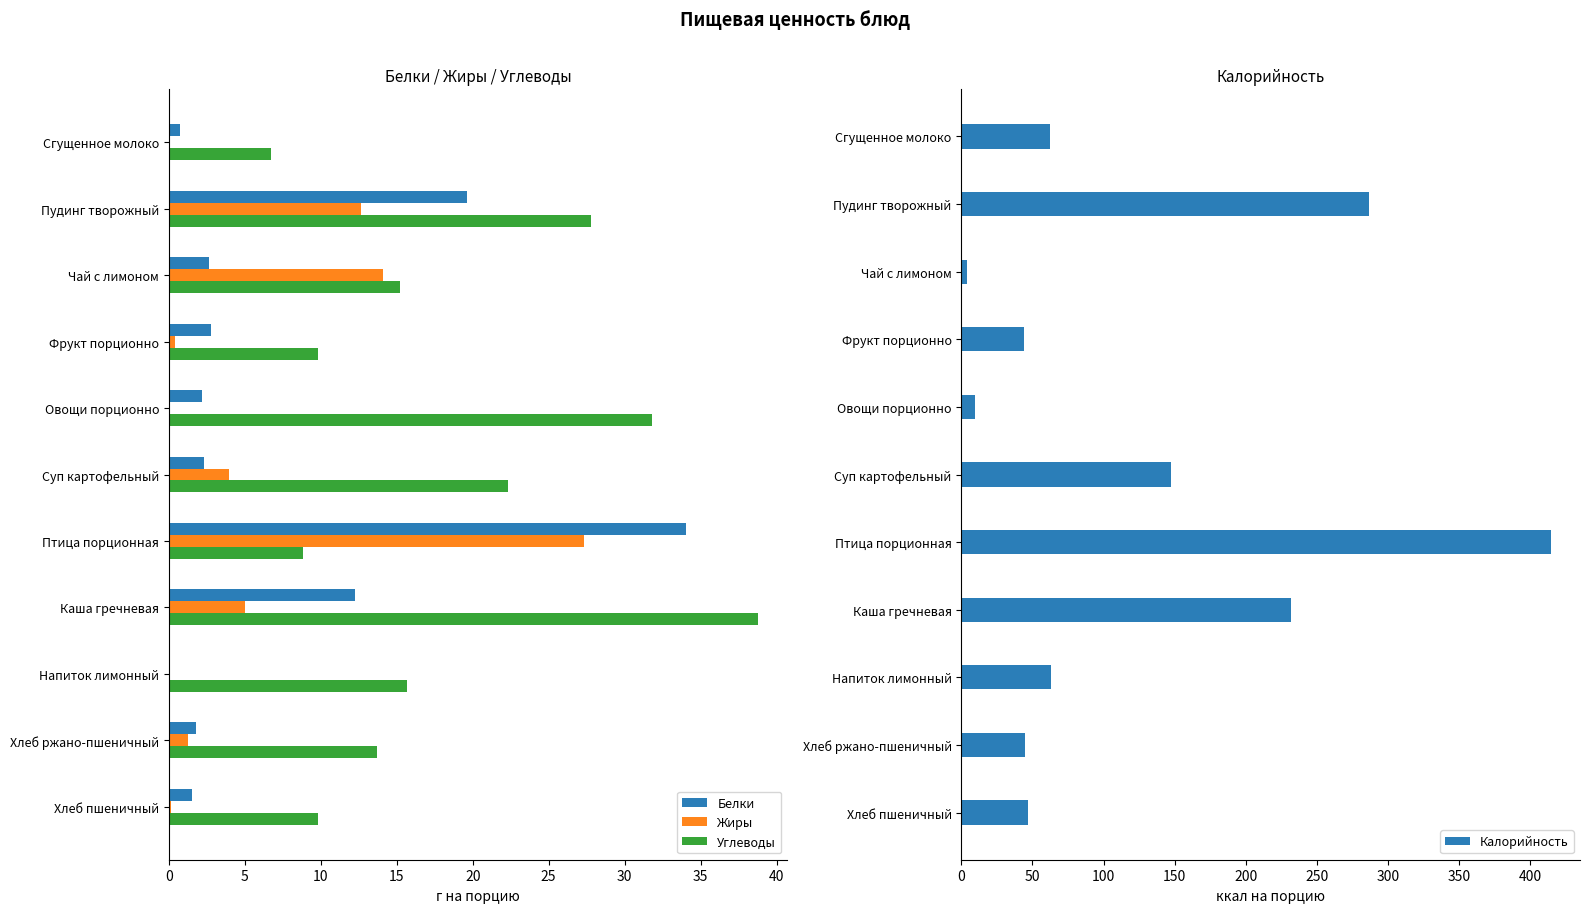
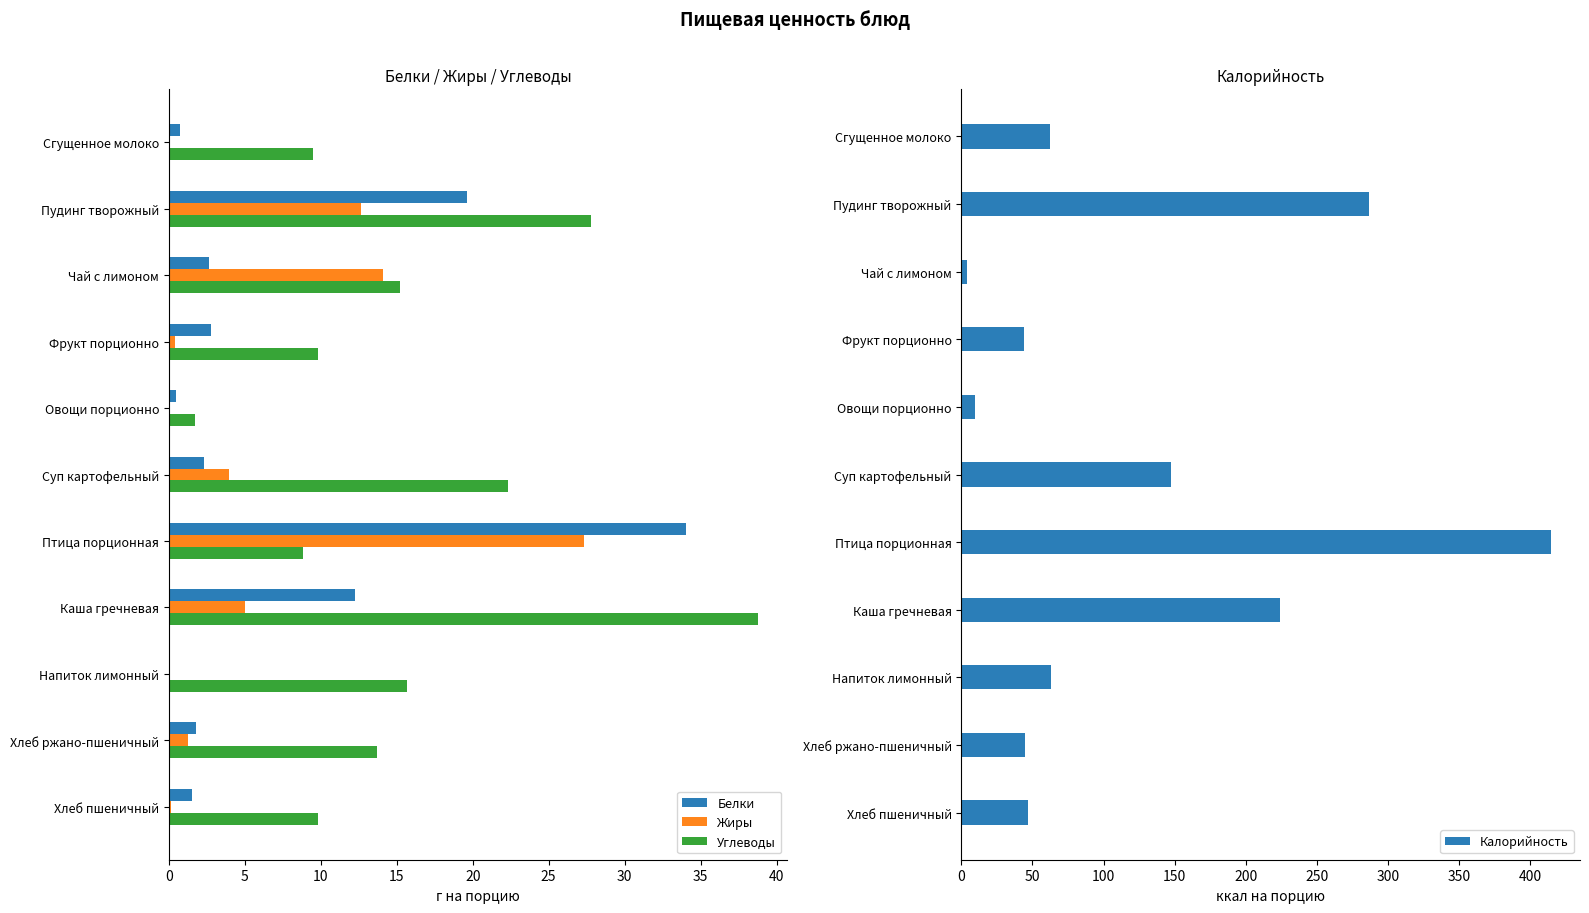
Белки / Жиры / Углеводы, Углеводы, Сгущенное молоко: 6.7 -> 9.5
Белки / Жиры / Углеводы, Белки, Овощи порционно: 2.2 -> 0.5
Белки / Жиры / Углеводы, Углеводы, Овощи порционно: 31.8 -> 1.7
Калорийность, Каша гречневая: 232 -> 224
